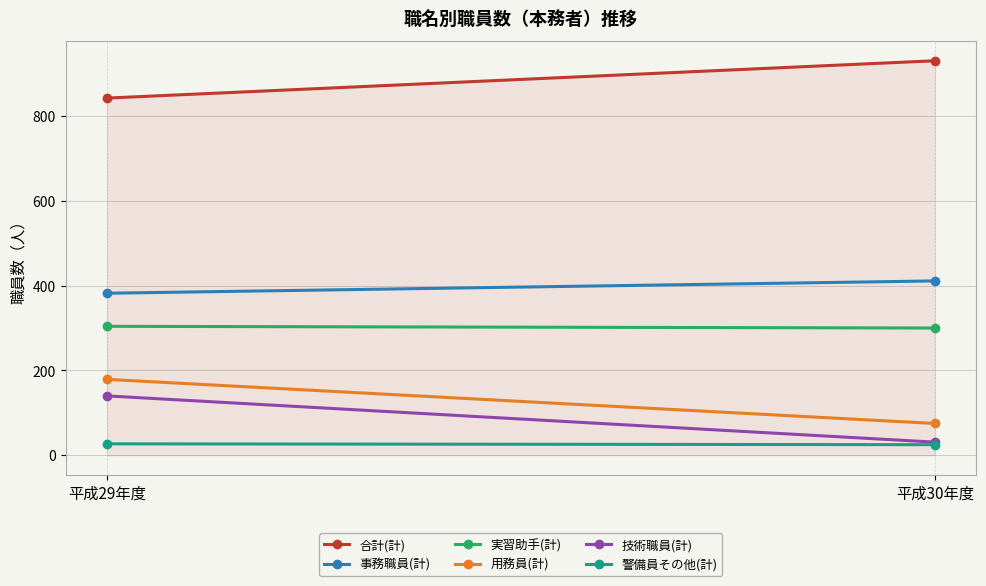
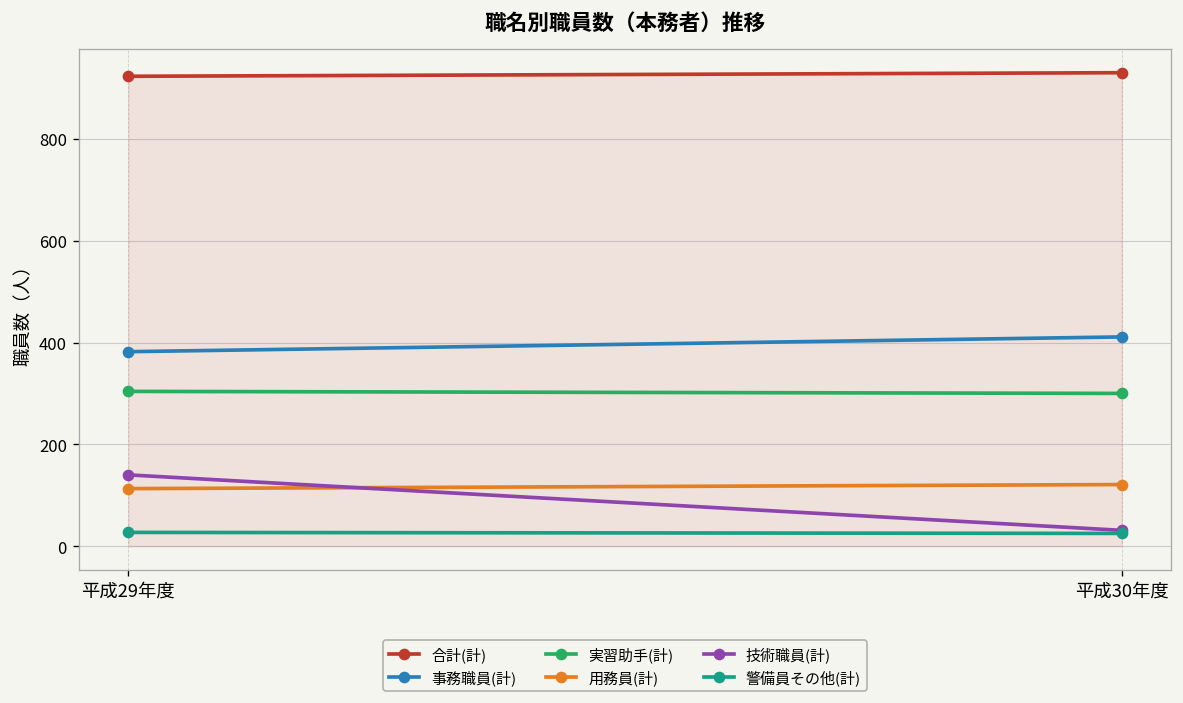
合計(計), 平成29年度: 840 -> 920
用務員(計), 平成29年度: 180 -> 110
用務員(計), 平成30年度: 80 -> 120
